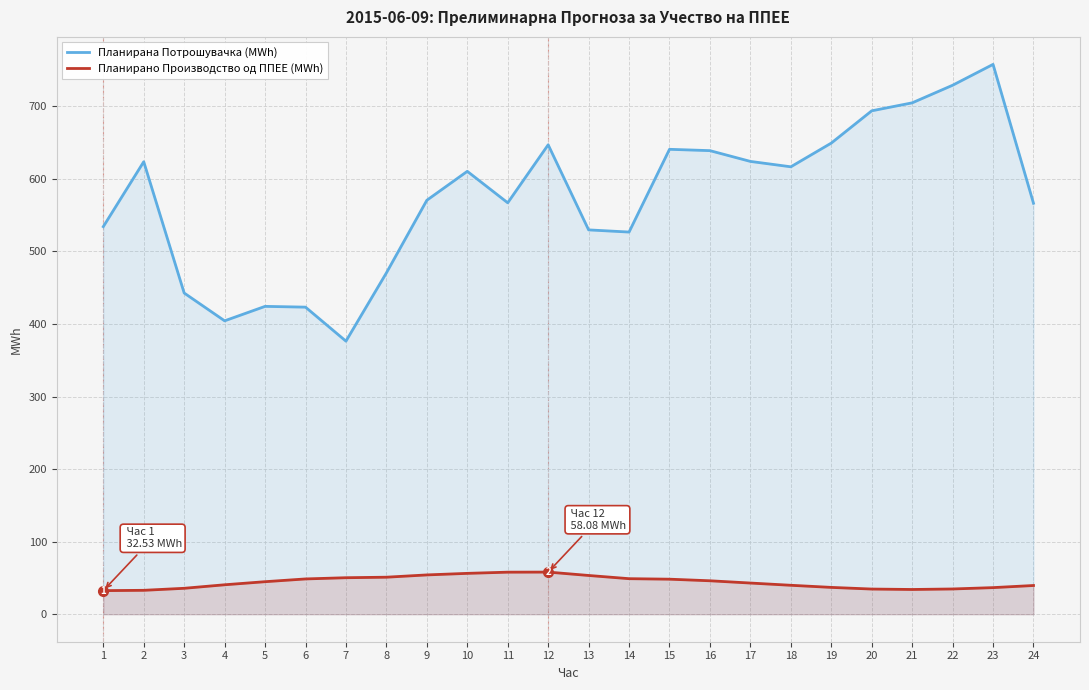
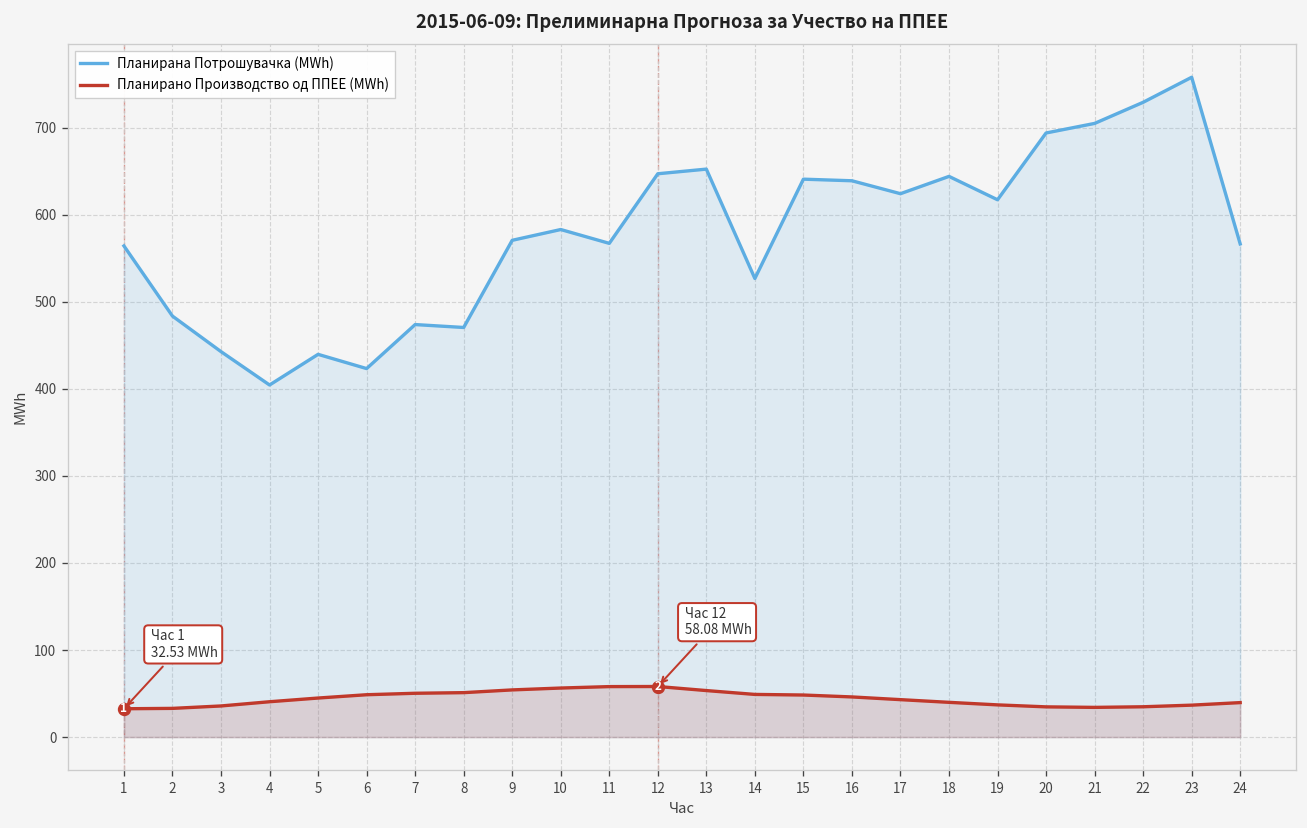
Планирана Потрошувачка (MWh), 1: 530 -> 560
Планирана Потрошувачка (MWh), 2: 620 -> 480
Планирана Потрошувачка (MWh), 5: 420 -> 440
Планирана Потрошувачка (MWh), 7: 380 -> 470
Планирана Потрошувачка (MWh), 10: 610 -> 580
Планирана Потрошувачка (MWh), 13: 530 -> 650
Планирана Потрошувачка (MWh), 18: 620 -> 640
Планирана Потрошувачка (MWh), 19: 650 -> 620
